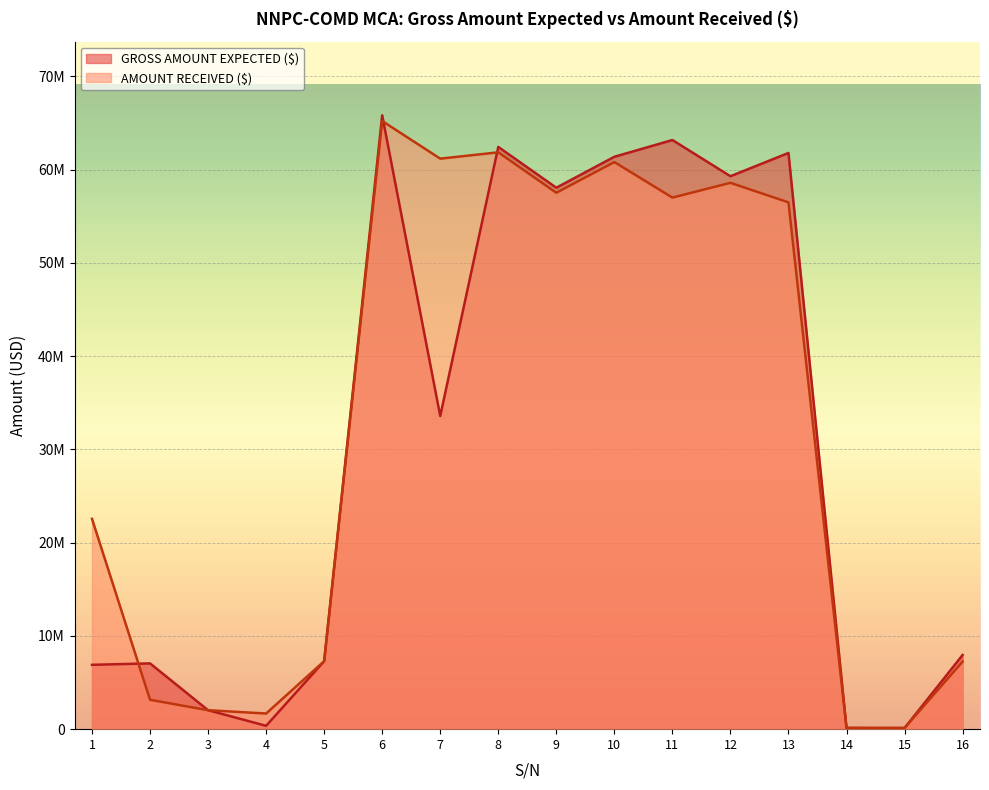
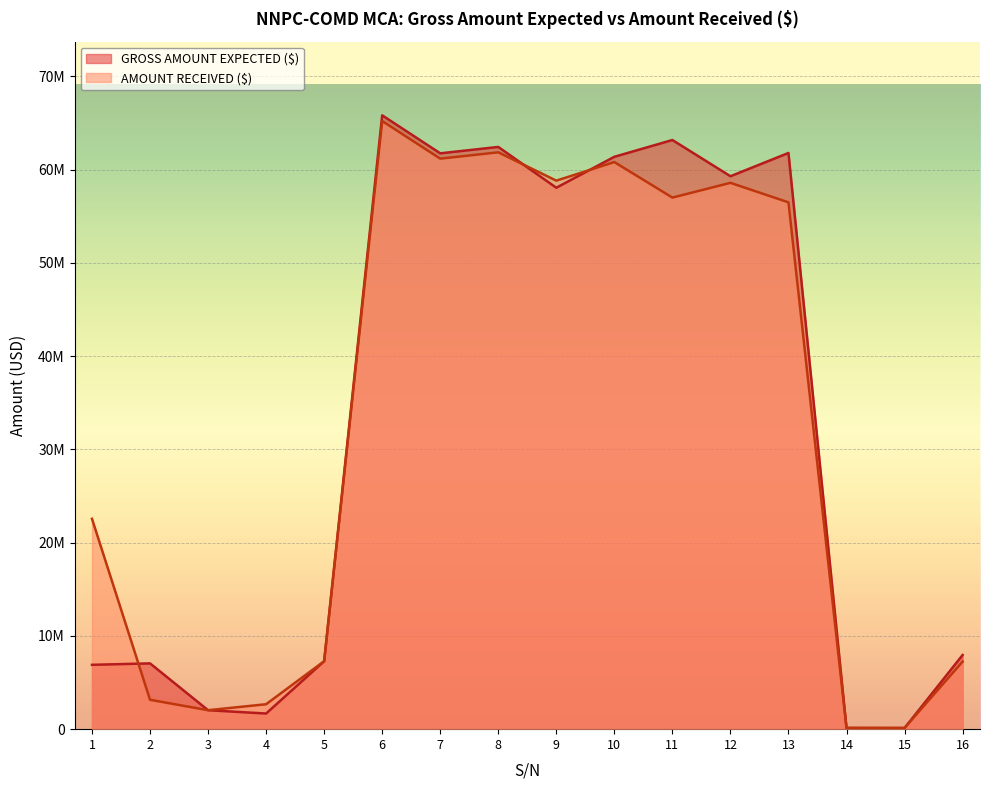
GROSS AMOUNT EXPECTED ($), 4: 0 -> 2000000
AMOUNT RECEIVED ($), 4: 2000000 -> 3000000
GROSS AMOUNT EXPECTED ($), 7: 34000000 -> 62000000
AMOUNT RECEIVED ($), 9: 58000000 -> 59000000
